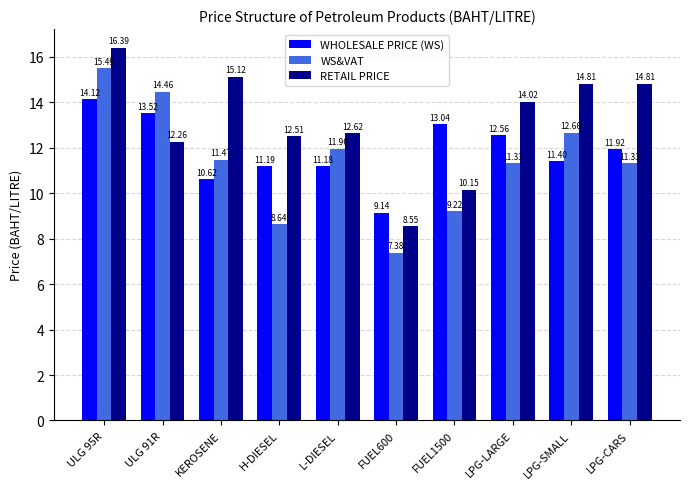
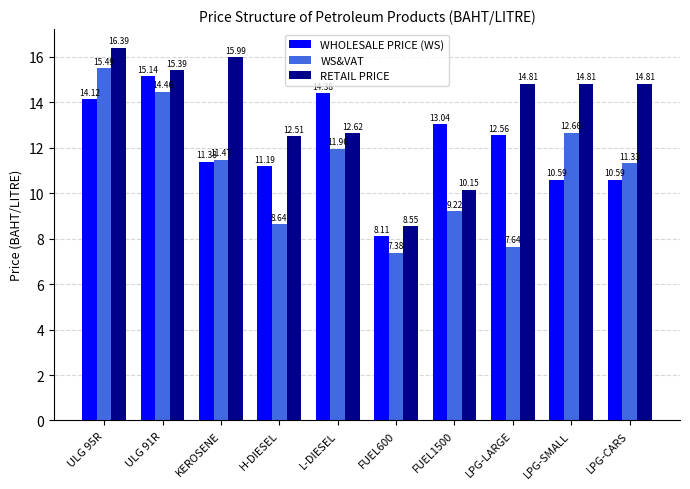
WHOLESALE PRICE (WS), ULG 91R: 13.52 -> 15.14
RETAIL PRICE, ULG 91R: 12.26 -> 15.39
WHOLESALE PRICE (WS), KEROSENE: 10.62 -> 11.38
RETAIL PRICE, KEROSENE: 15.12 -> 15.99
WHOLESALE PRICE (WS), L-DIESEL: 11.2 -> 14.4
WHOLESALE PRICE (WS), FUEL600: 9.14 -> 8.11
WS&VAT, LPG-LARGE: 11.33 -> 7.64
RETAIL PRICE, LPG-LARGE: 14.02 -> 14.81
WHOLESALE PRICE (WS), LPG-SMALL: 11.40 -> 10.59
WHOLESALE PRICE (WS), LPG-CARS: 11.92 -> 10.59
